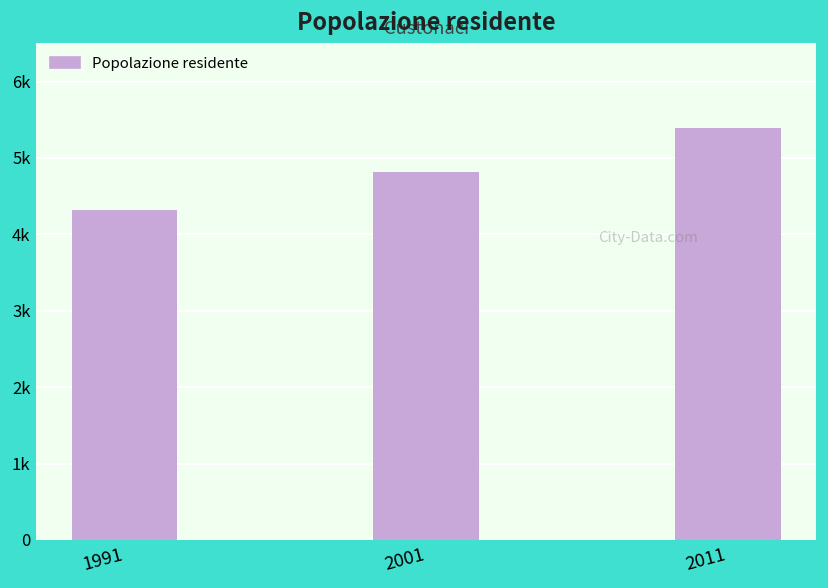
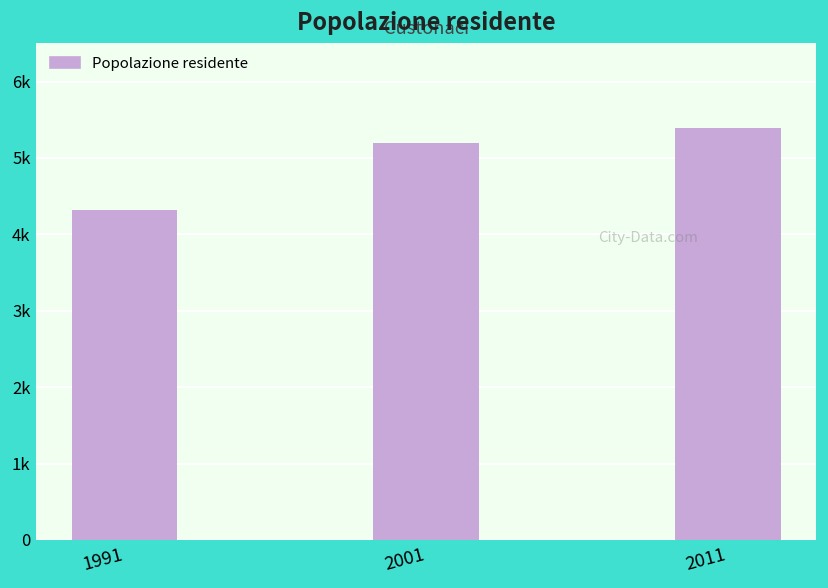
2001: 4800 -> 5200
